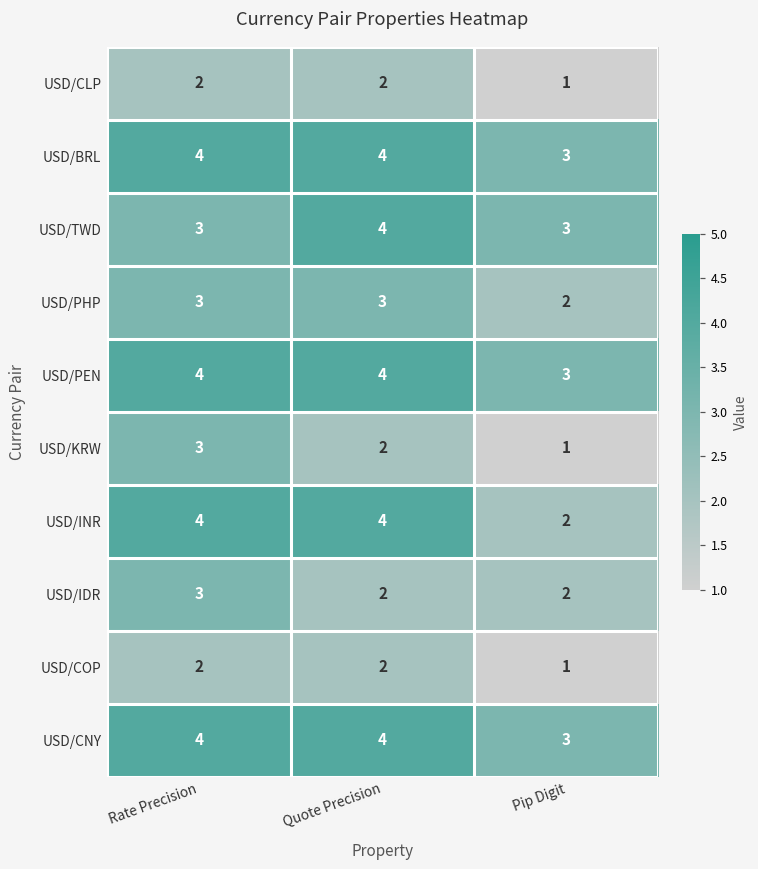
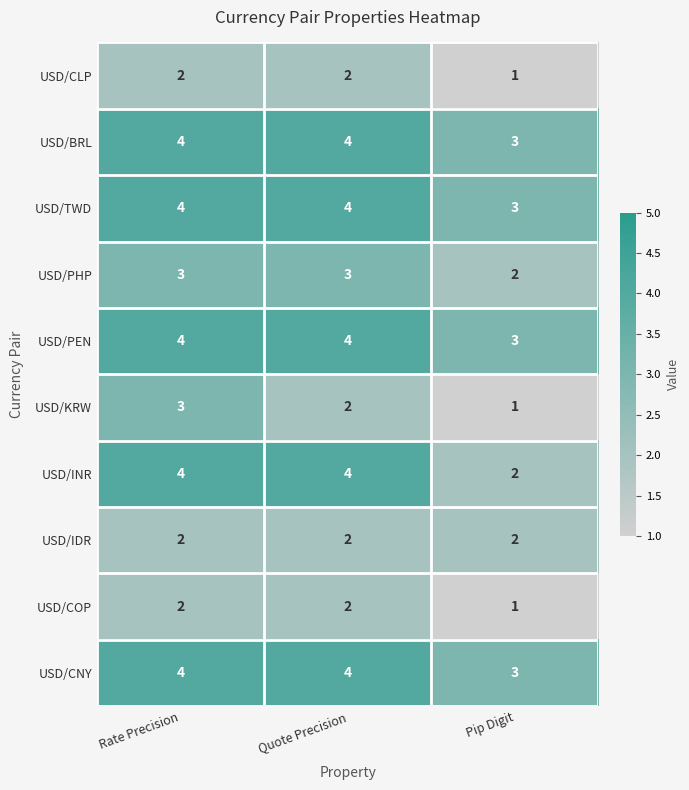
USD/TWD, Rate Precision: 3 -> 4
USD/IDR, Rate Precision: 3 -> 2
